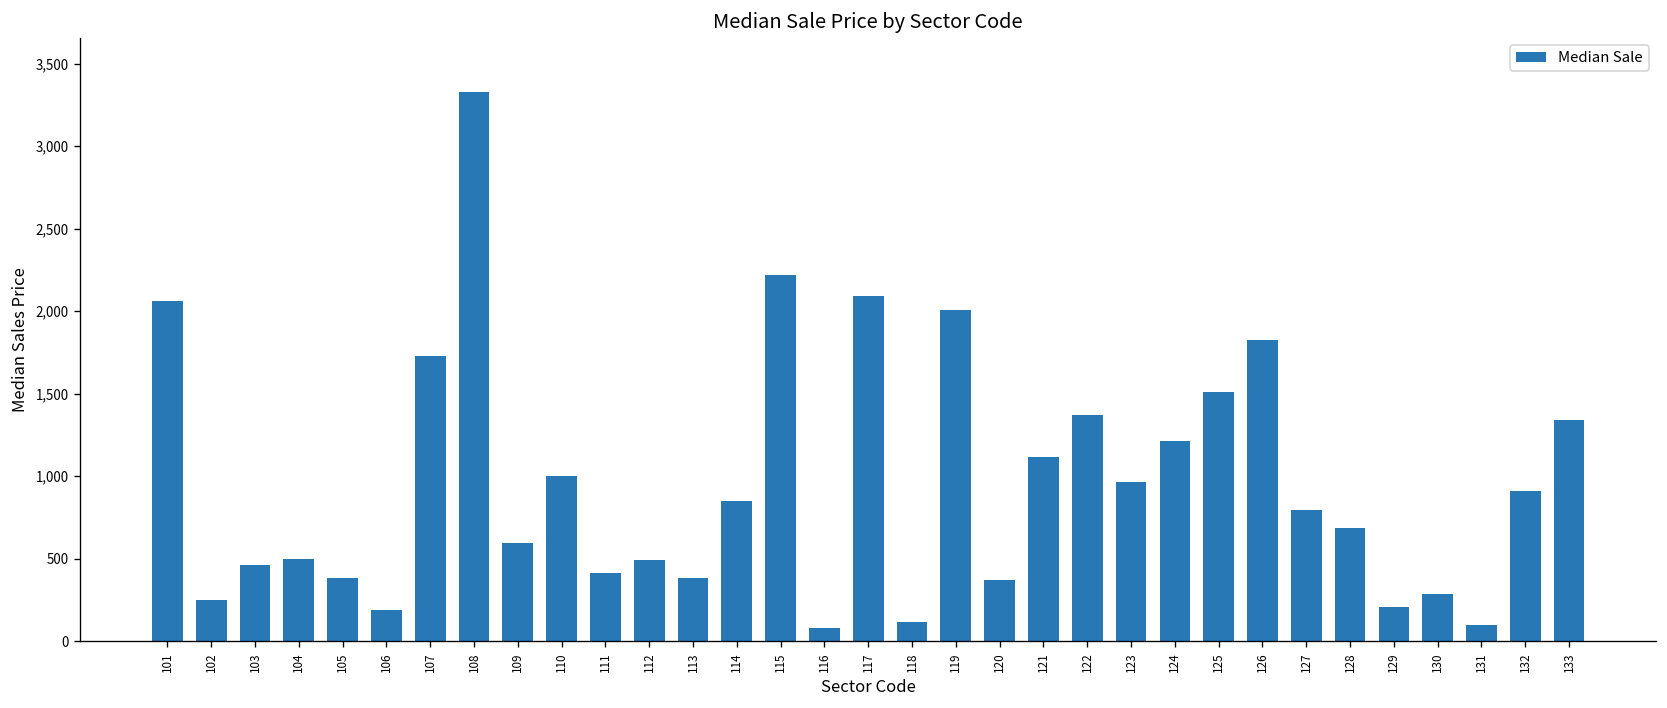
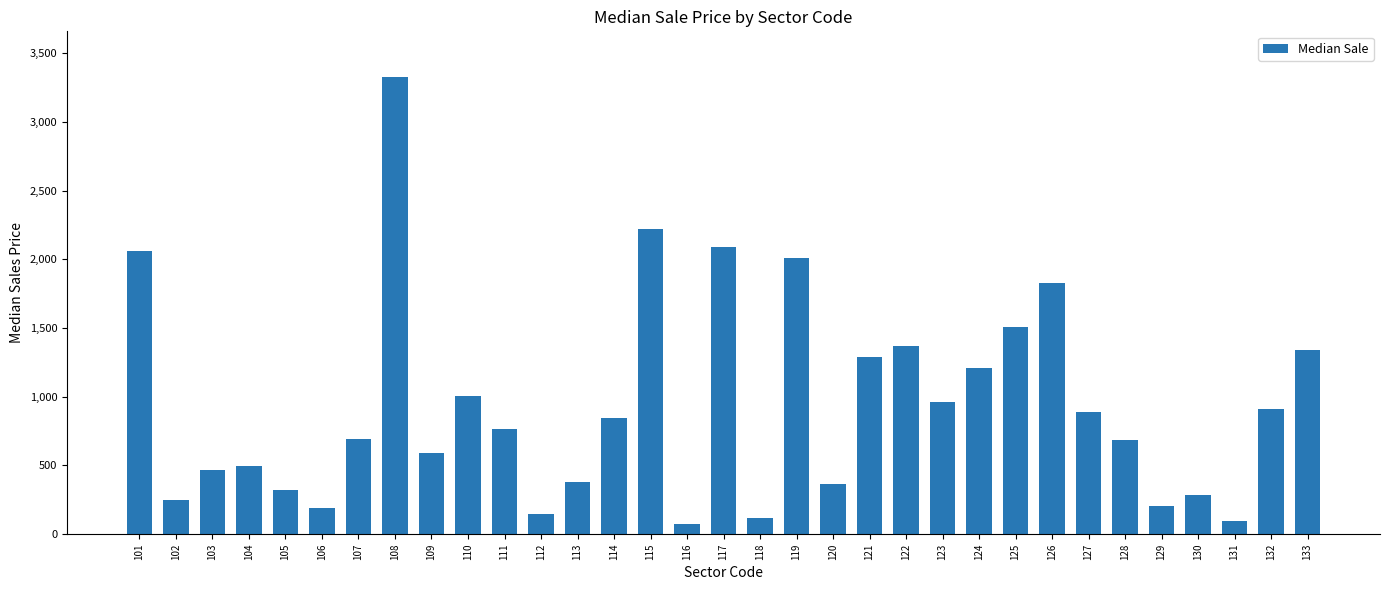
105: 380 -> 320
107: 1,730 -> 690
111: 410 -> 760
112: 490 -> 150
121: 1,120 -> 1,290
127: 790 -> 890
